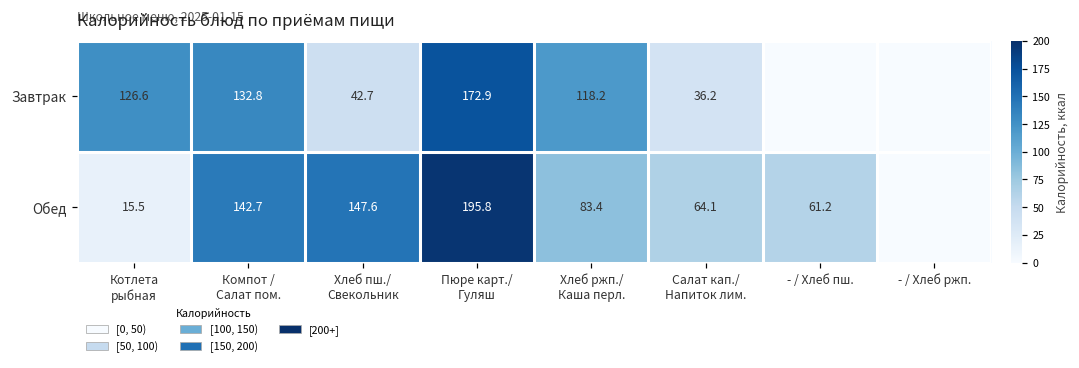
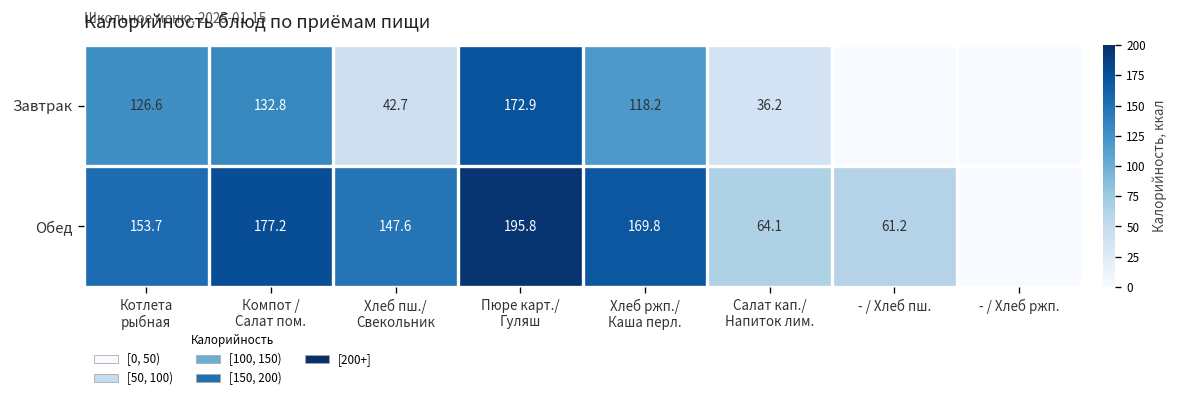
Обед, Котлета рыбная: 15.5 -> 153.7
Обед, Компот / Салат пом.: 142.7 -> 177.2
Обед, Хлеб ржп./ Каша перл.: 83.4 -> 169.8
